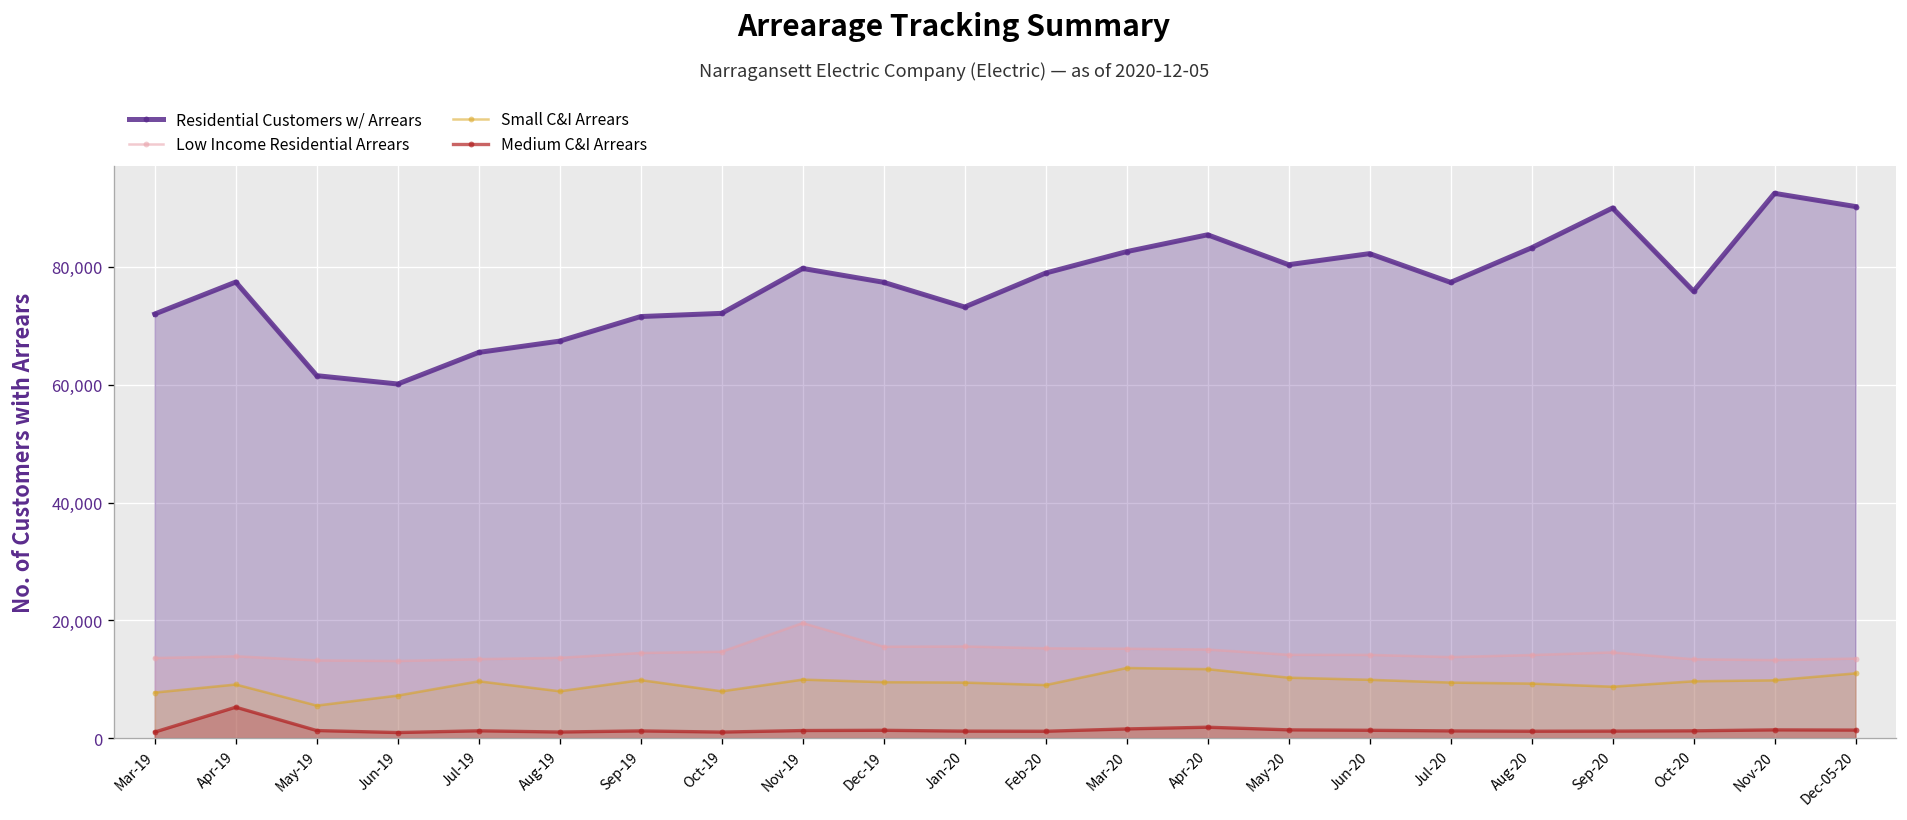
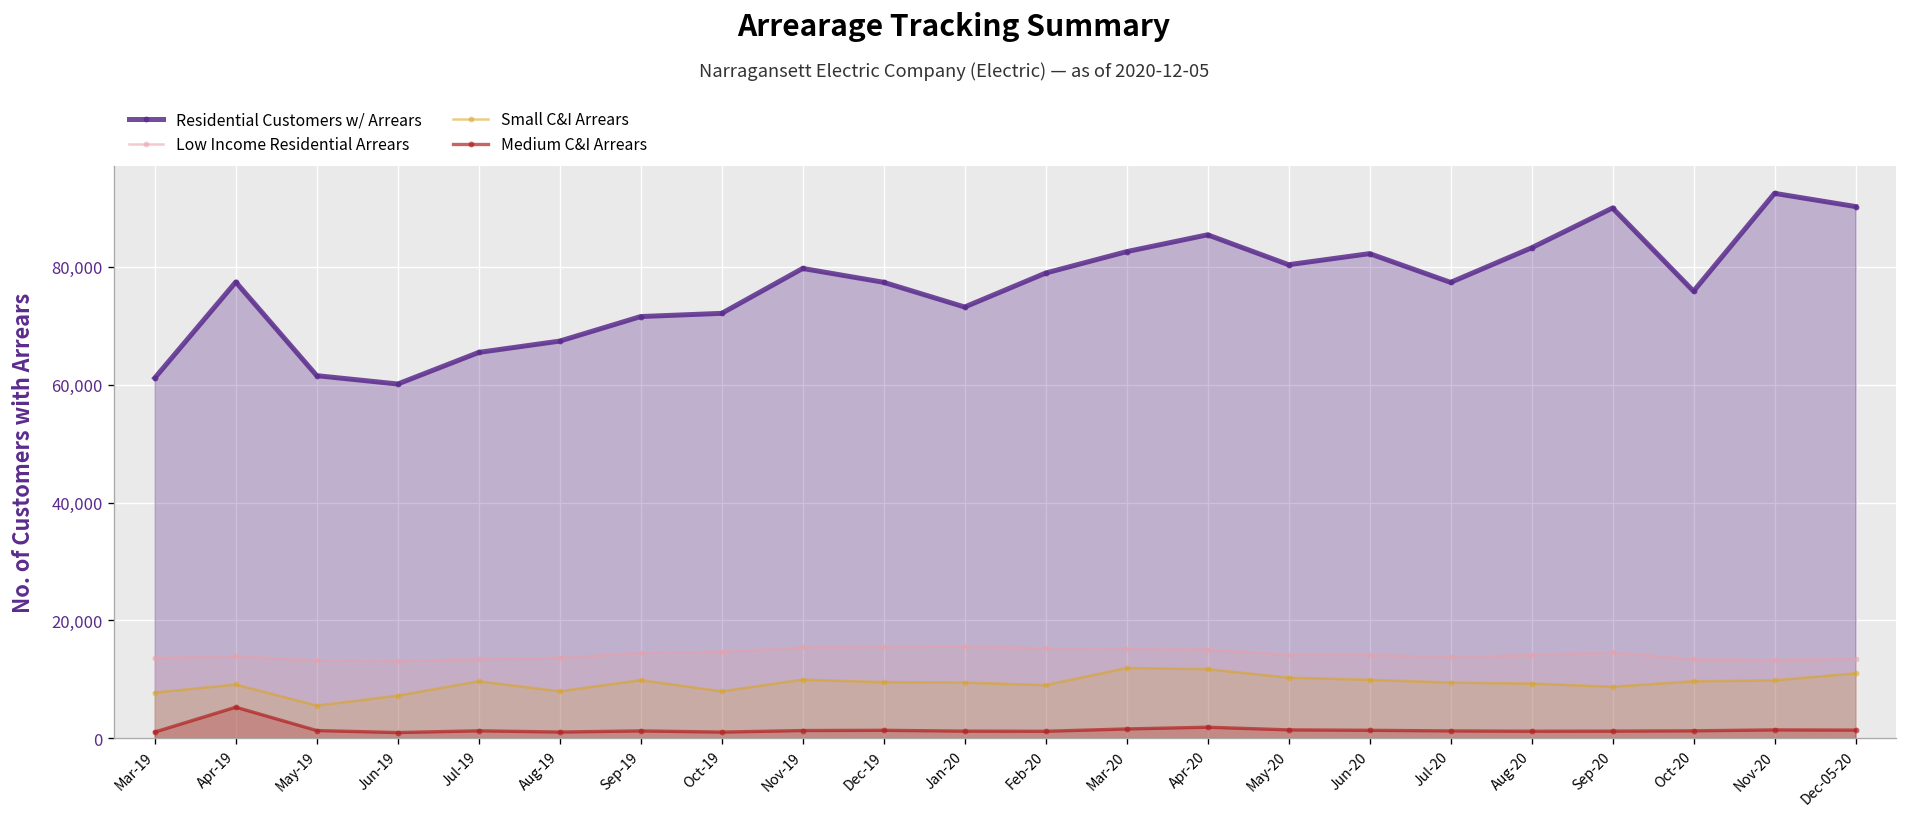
Residential Customers w/ Arrears, Mar-19: 72,000 -> 61,000
Low Income Residential Arrears, Nov-19: 20,000 -> 15,000
